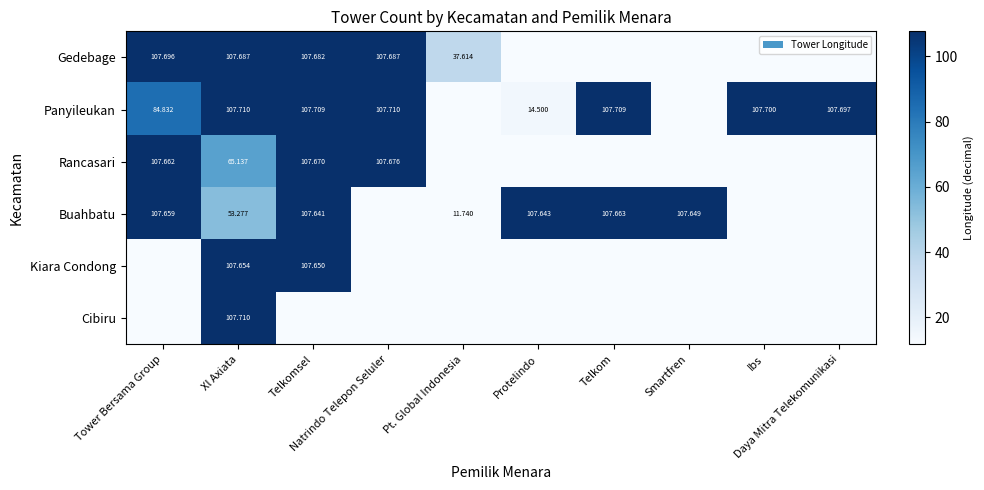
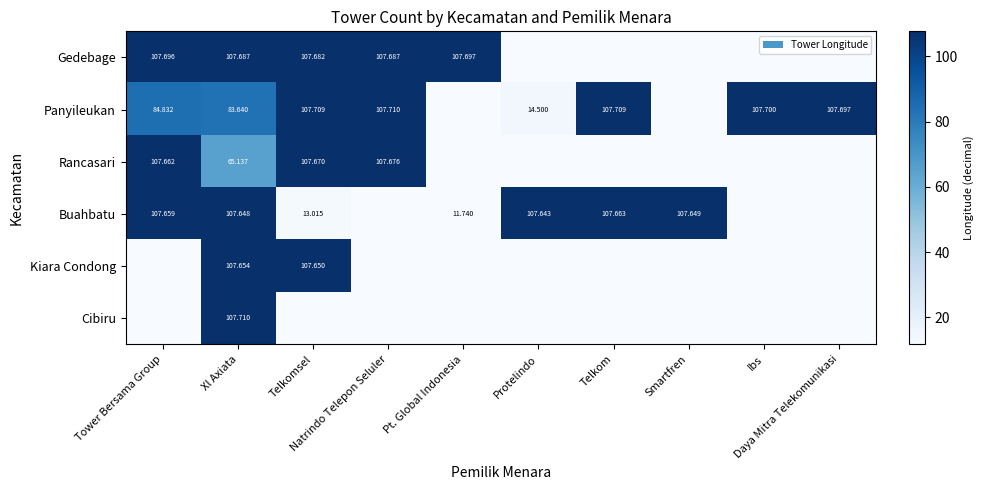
Gedebage, Pt. Global Indonesia: 37.614 -> 107.697
Panyileukan, Xl Axiata: 107.710 -> 83.640
Buahbatu, Xl Axiata: 53.277 -> 107.648
Buahbatu, Telkomsel: 107.641 -> 13.015
